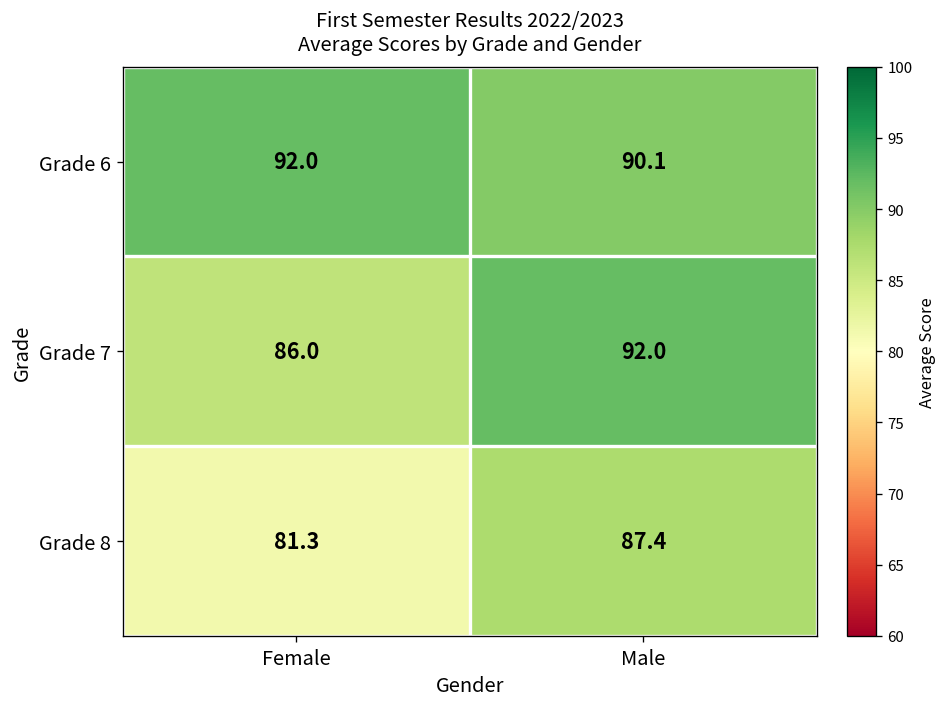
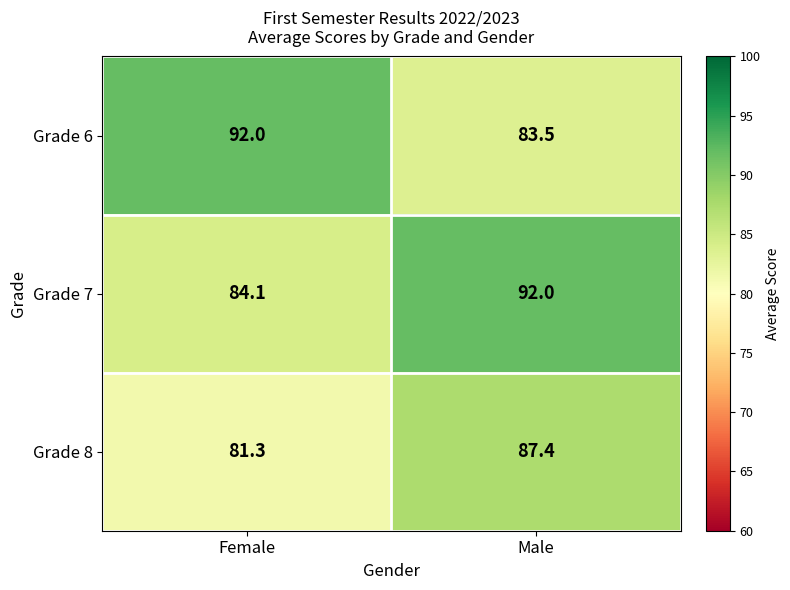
Grade 6, Male: 90.1 -> 83.5
Grade 7, Female: 86.0 -> 84.1
